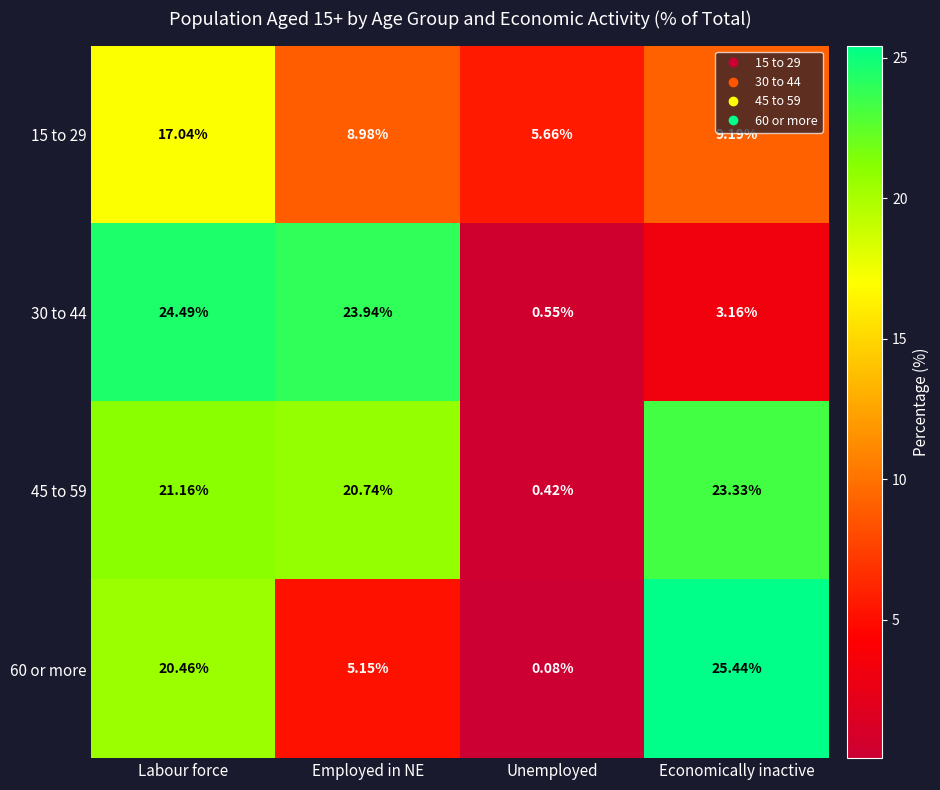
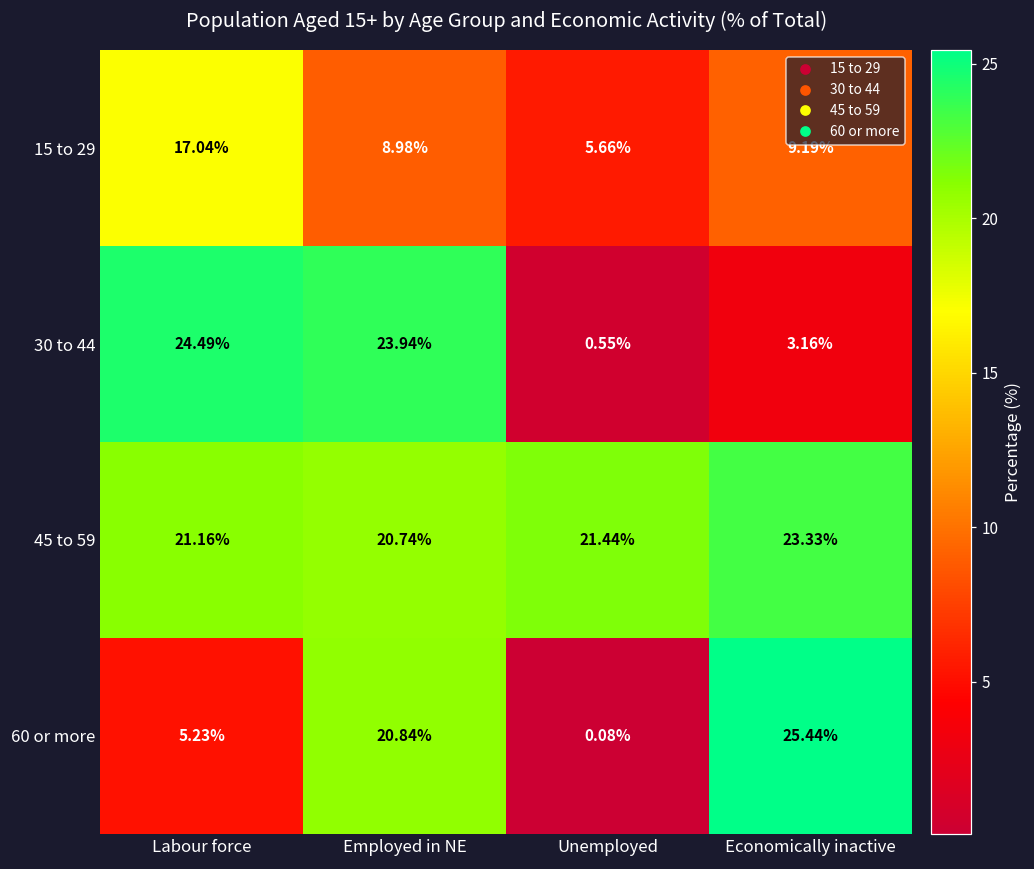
45 to 59, Unemployed: 0.42% -> 21.44%
60 or more, Labour force: 20.46% -> 5.23%
60 or more, Employed in NE: 5.15% -> 20.84%
